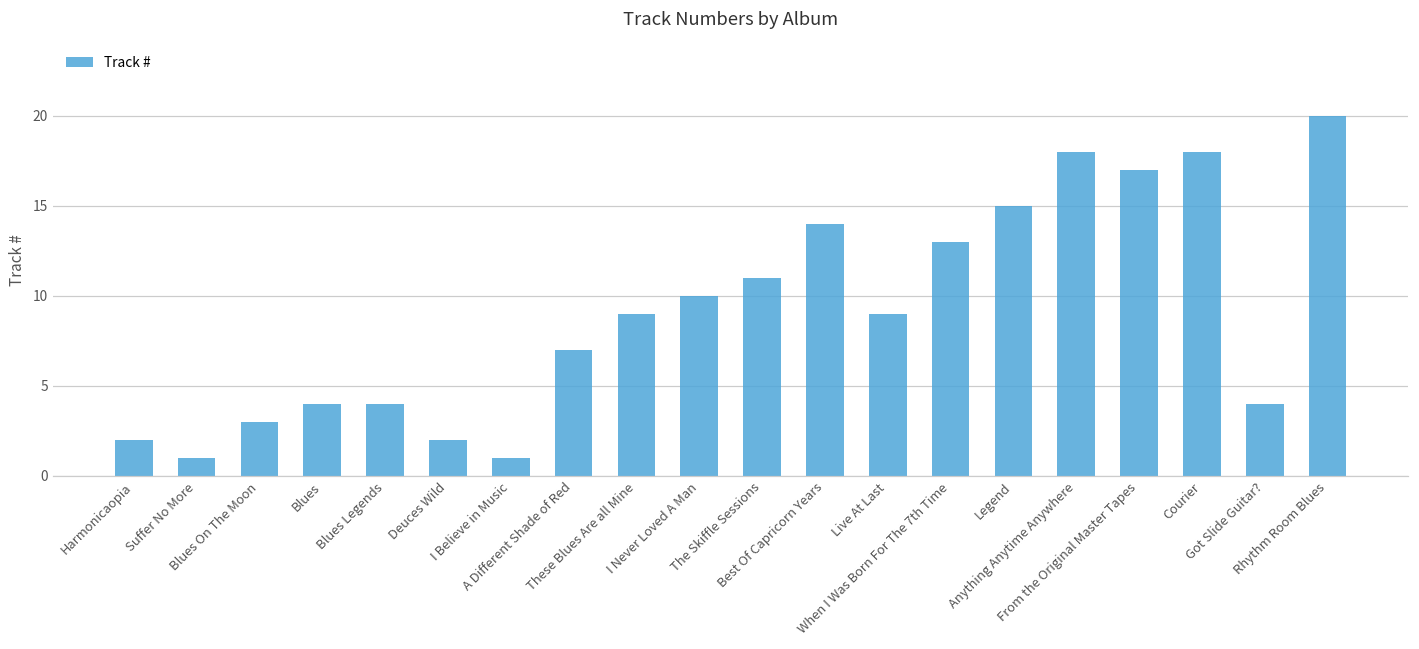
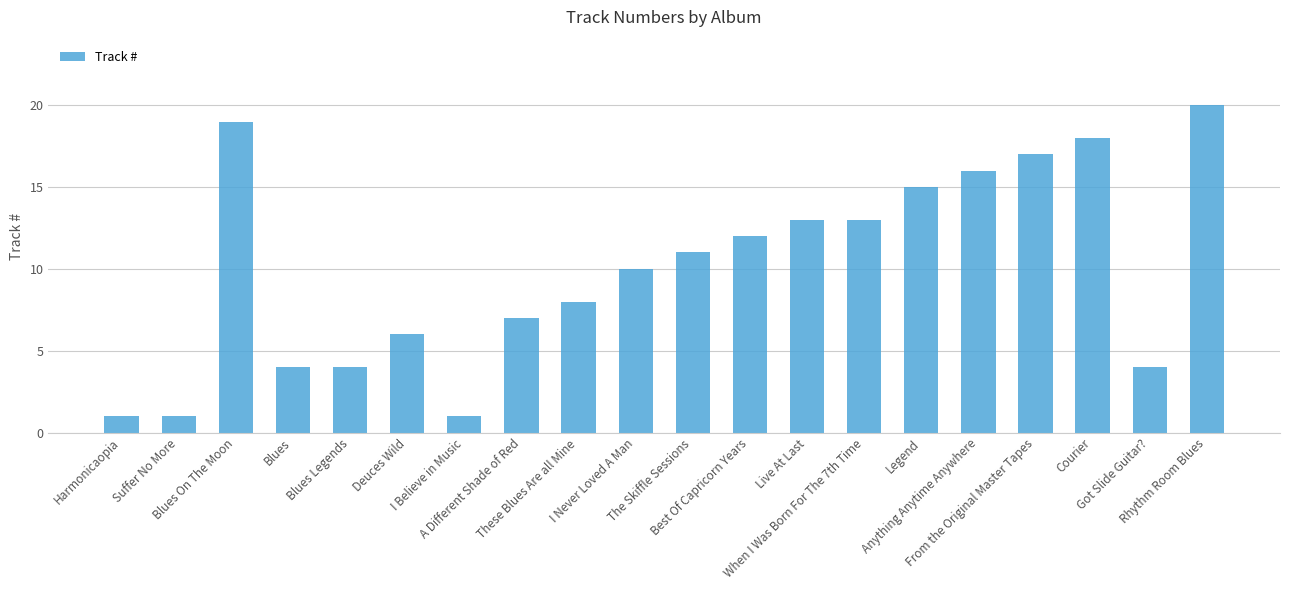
Harmonicaopia: 2 -> 1
Blues On The Moon: 3 -> 19
Deuces Wild: 2 -> 6
These Blues Are all Mine: 9 -> 8
Best Of Capricorn Years: 14 -> 12
Live At Last: 9 -> 13
Anything Anytime Anywhere: 18 -> 16
